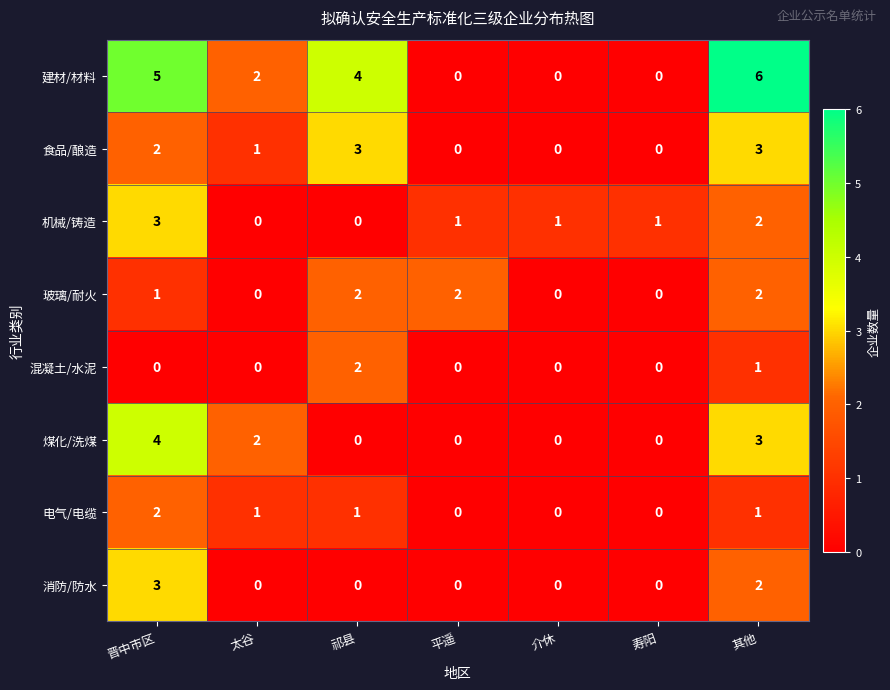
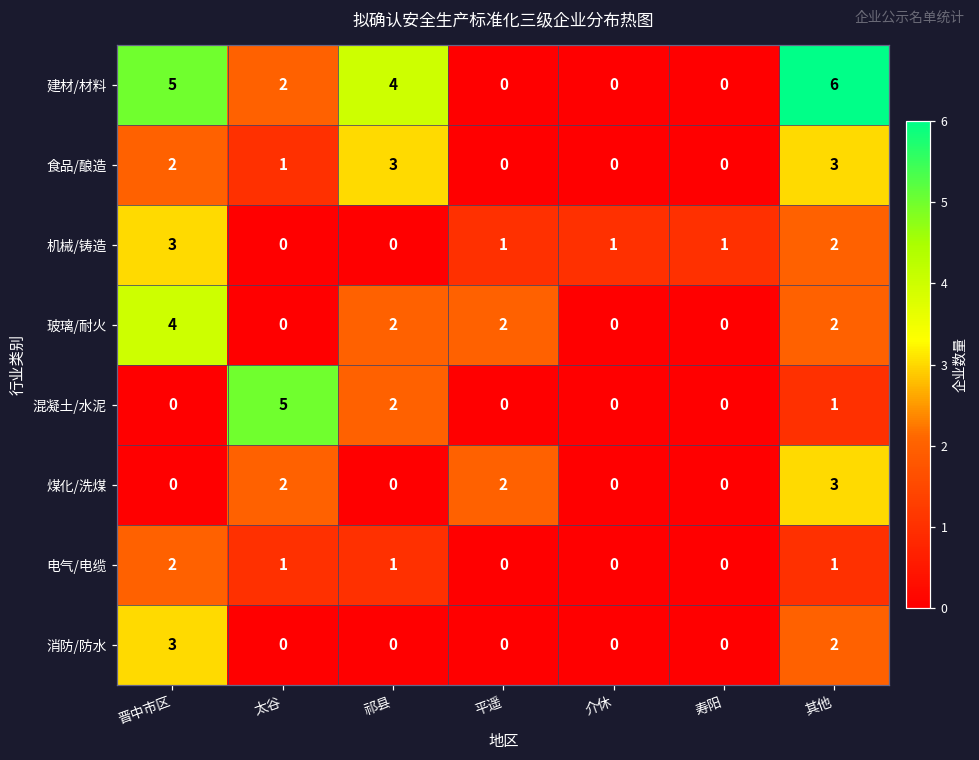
玻璃/耐火, 晋中市区: 1 -> 4
混凝土/水泥, 太谷: 0 -> 5
煤化/洗煤, 晋中市区: 4 -> 0
煤化/洗煤, 平遥: 0 -> 2
